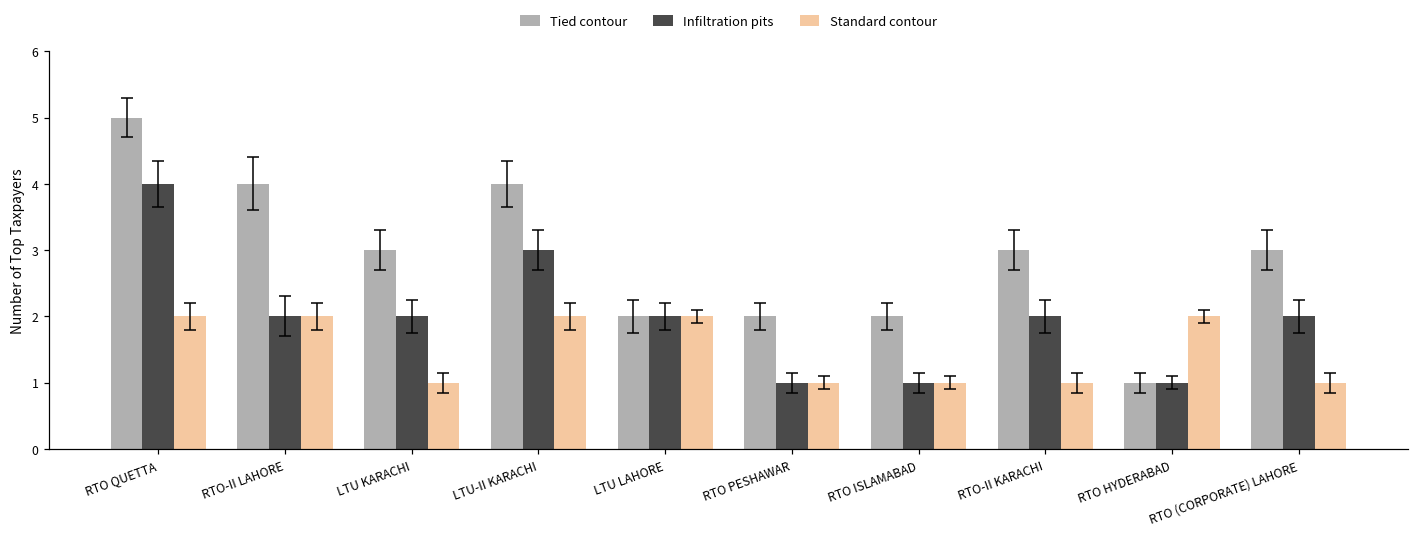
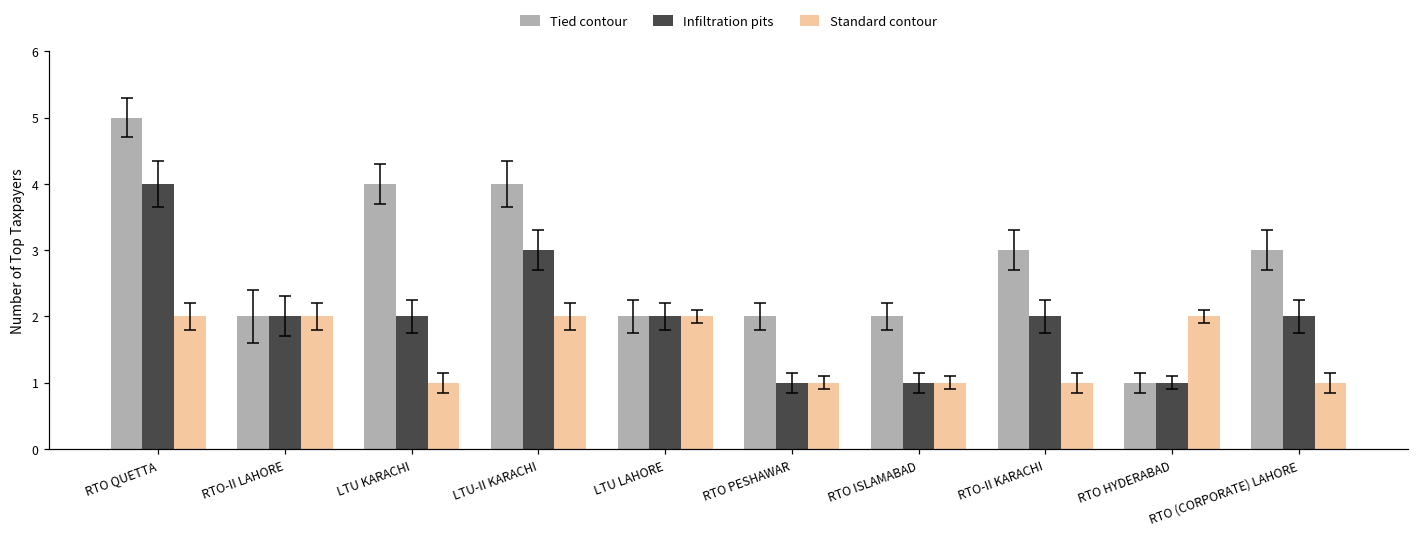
Tied contour, RTO-II LAHORE: 4 -> 2
Tied contour, LTU KARACHI: 3 -> 4
